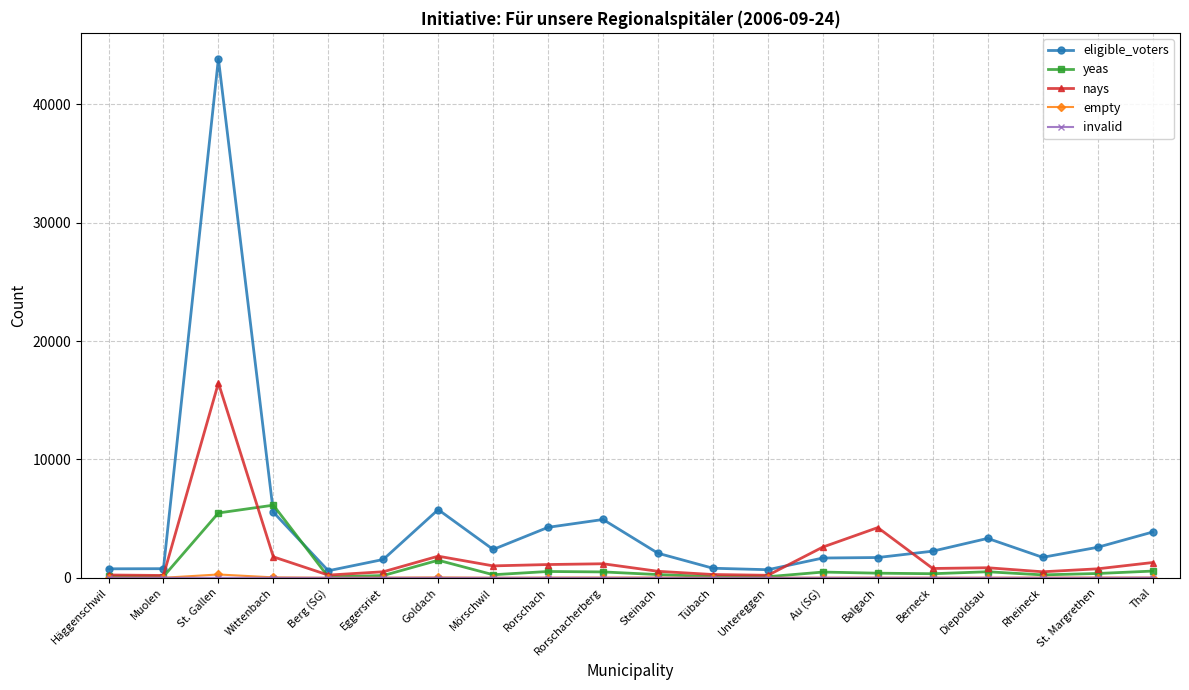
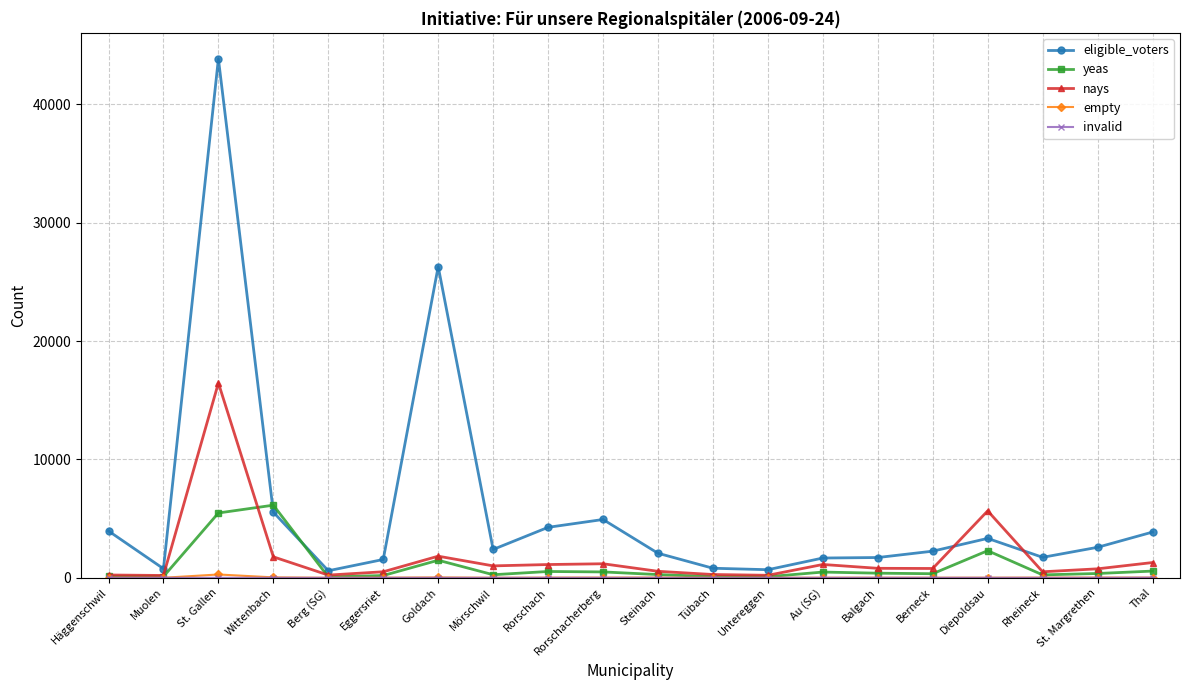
eligible_voters, Häggenschwil: 800 -> 4000
eligible_voters, Goldach: 5800 -> 26300
nays, Au (SG): 2600 -> 1100
nays, Balgach: 4200 -> 800
yeas, Diepoldsau: 500 -> 2300
nays, Diepoldsau: 900 -> 5700
